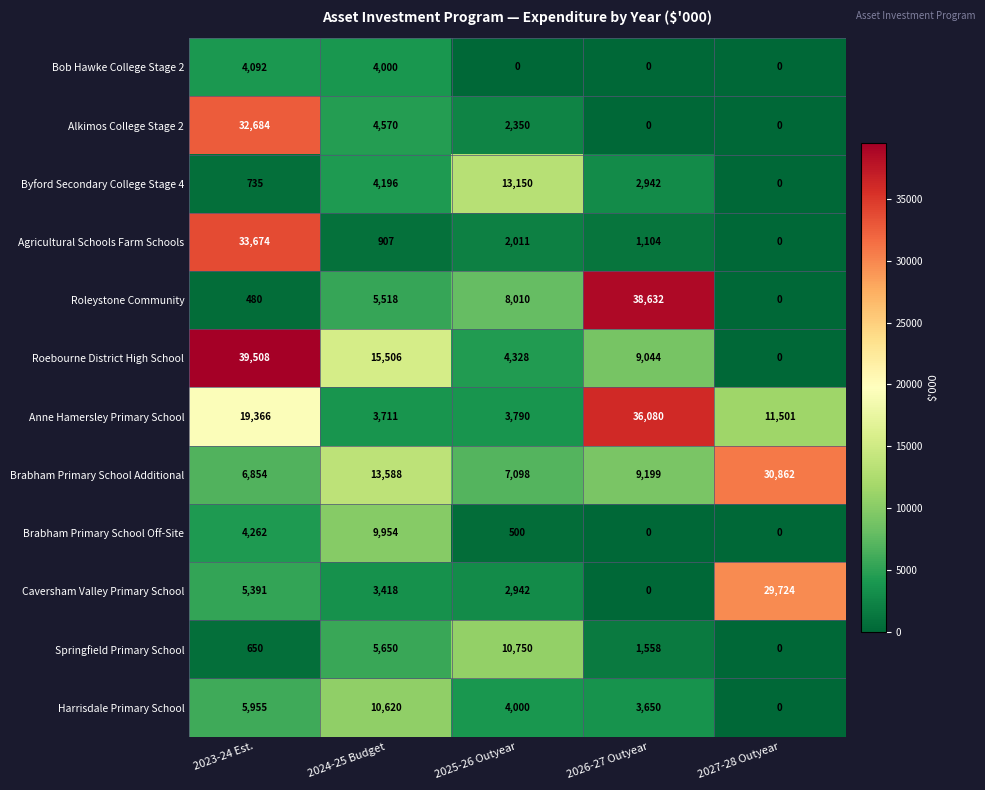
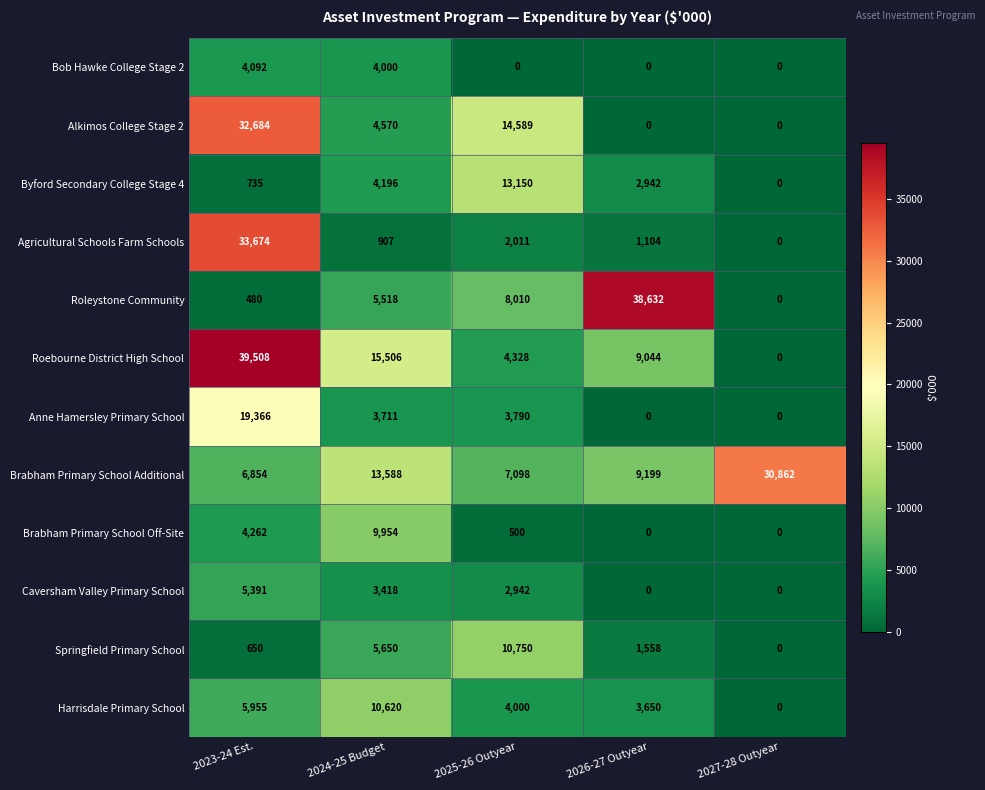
Alkimos College Stage 2, 2025-26 Outyear: 2,350 -> 14,589
Anne Hamersley Primary School, 2026-27 Outyear: 36,080 -> 0
Anne Hamersley Primary School, 2027-28 Outyear: 11,501 -> 0
Caversham Valley Primary School, 2027-28 Outyear: 29,724 -> 0
